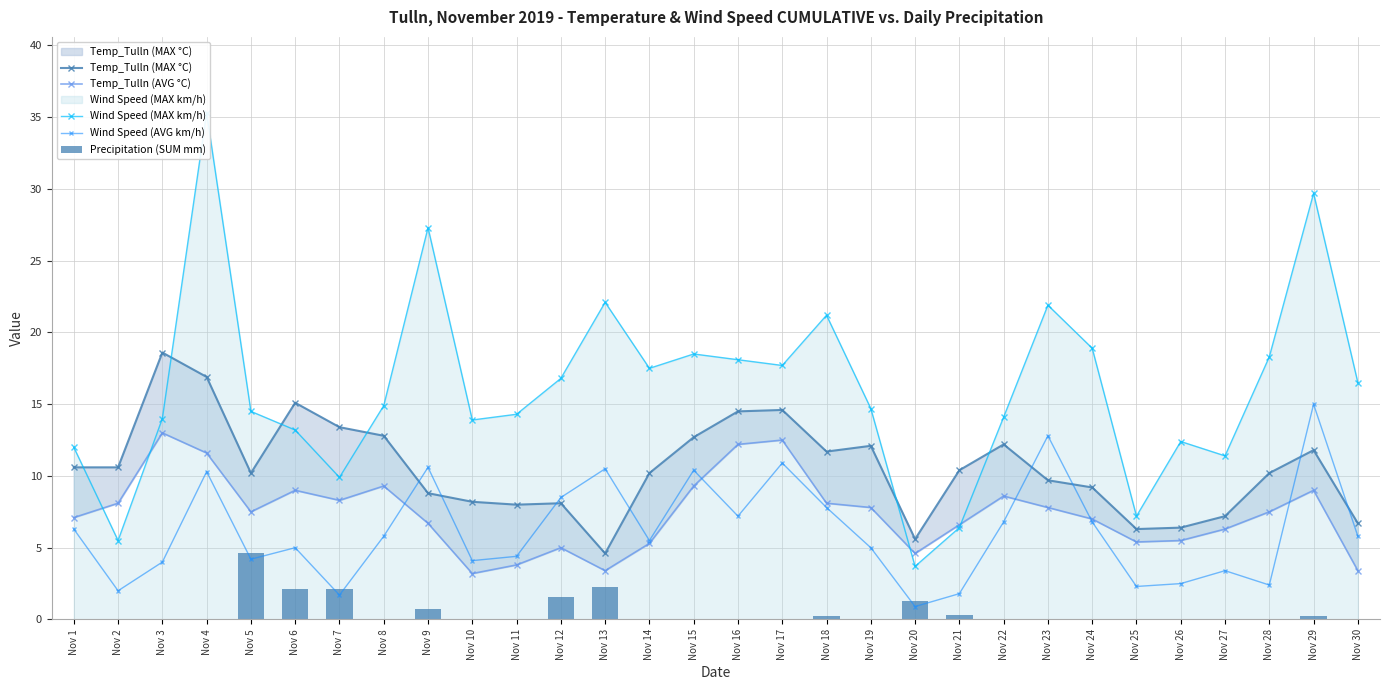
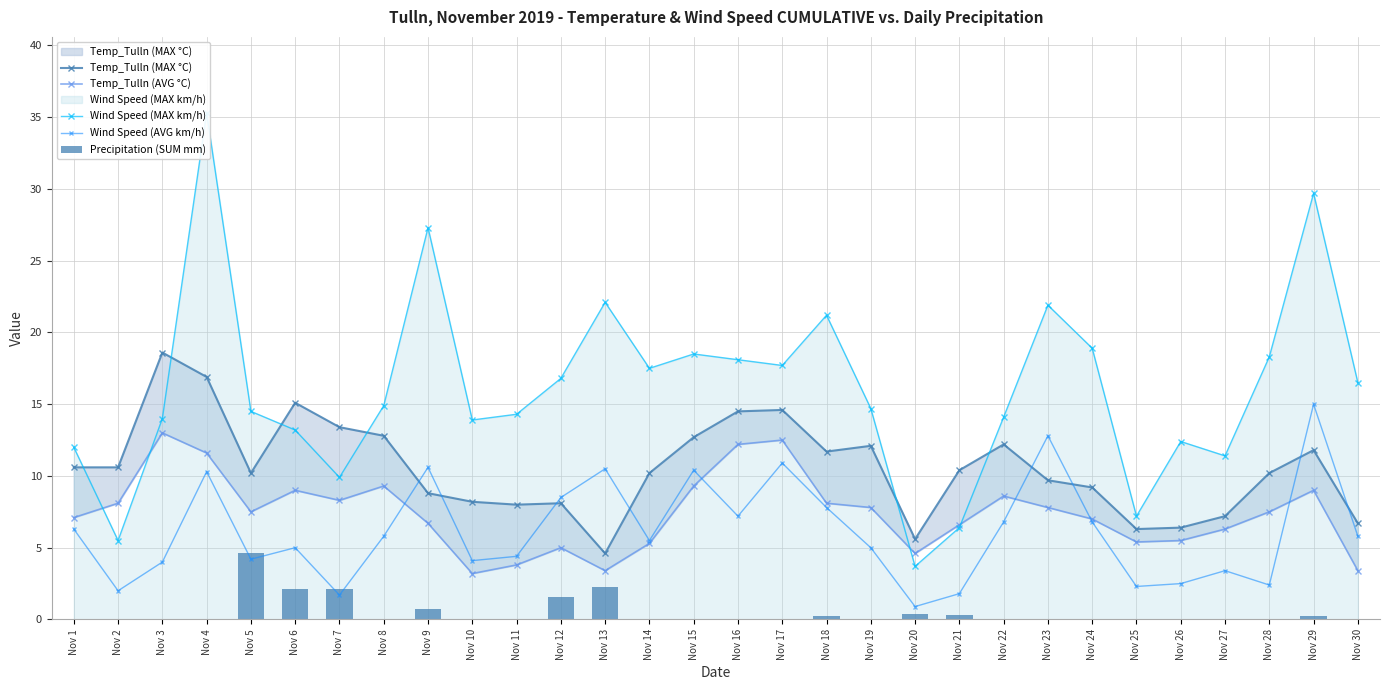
Precipitation (SUM mm), Nov 20: 1.3 -> 0.4
